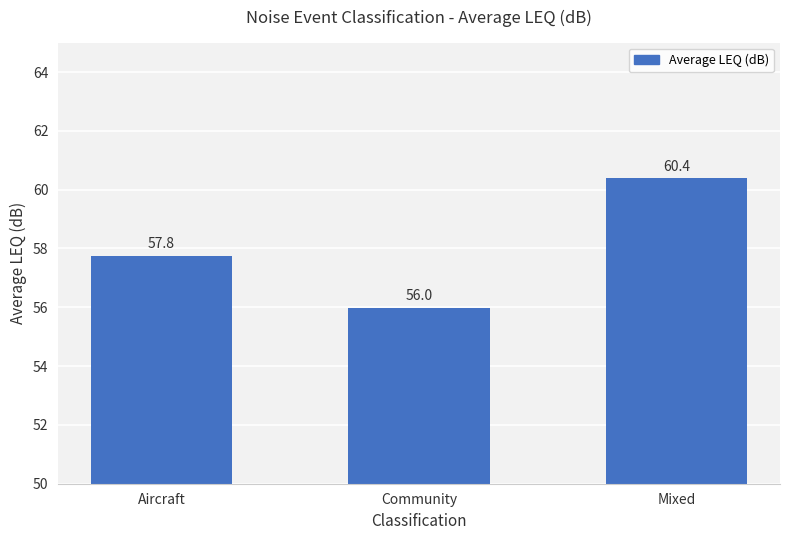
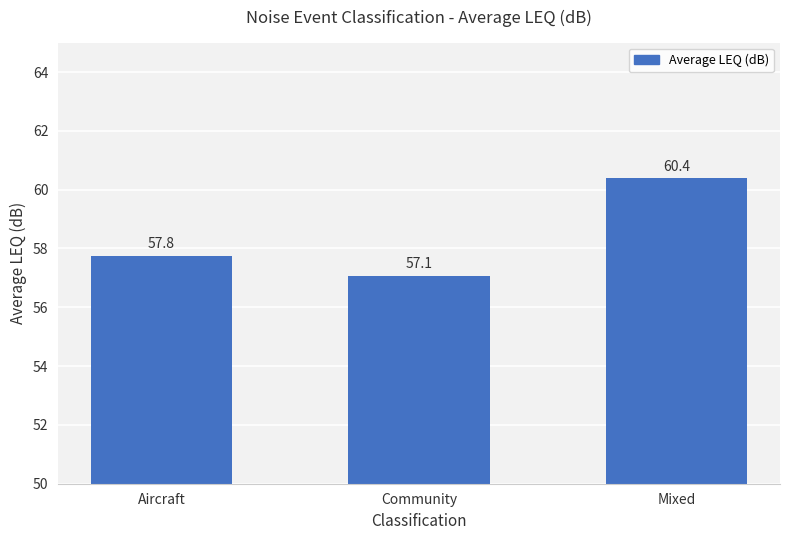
Community: 56.0 -> 57.1
